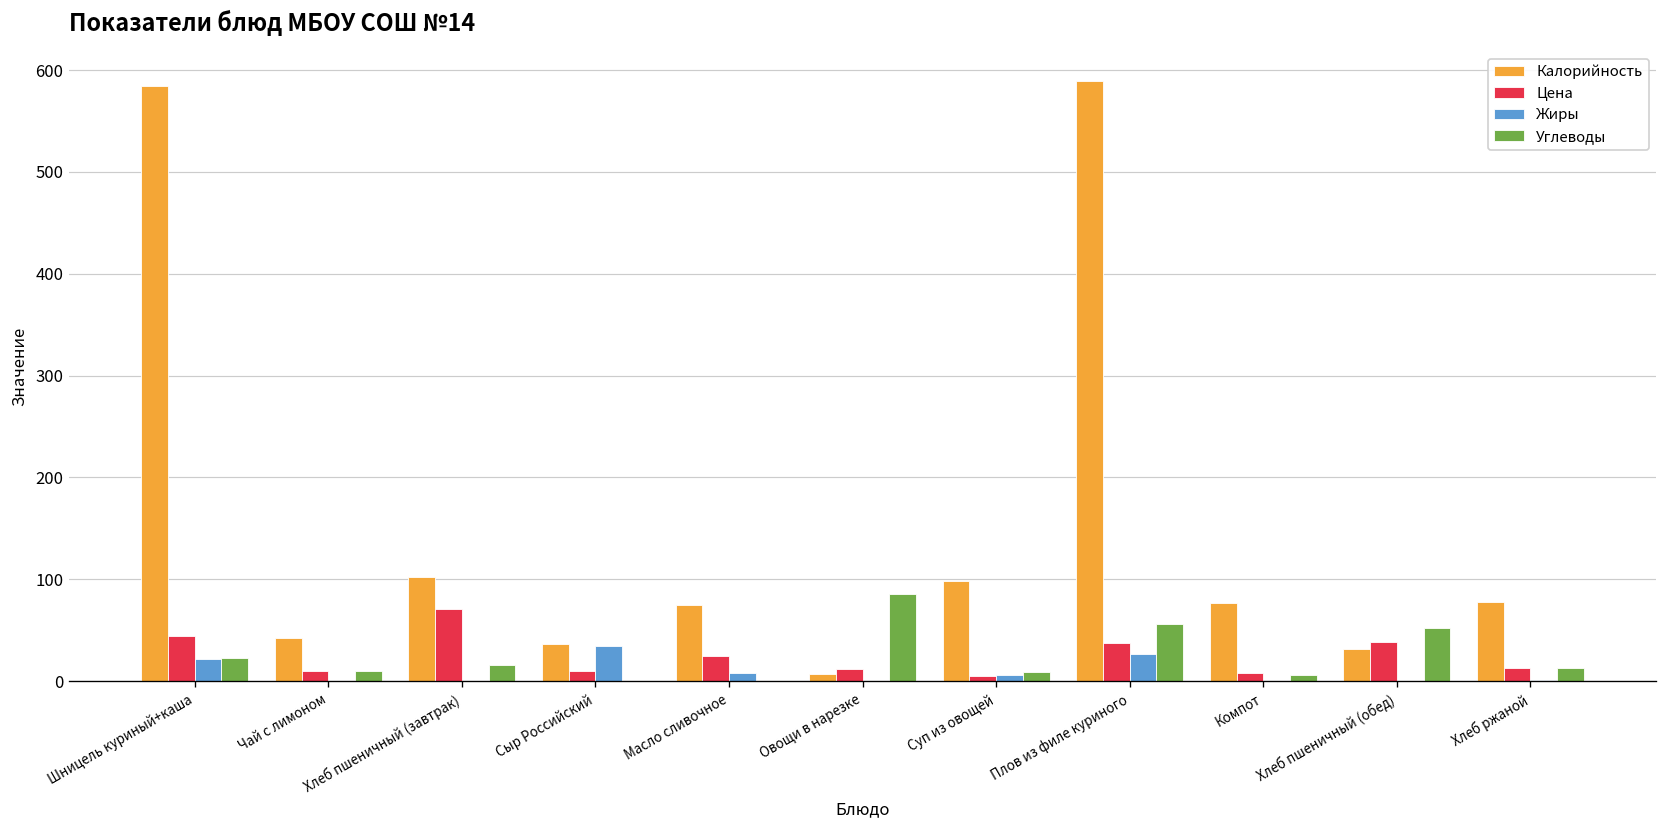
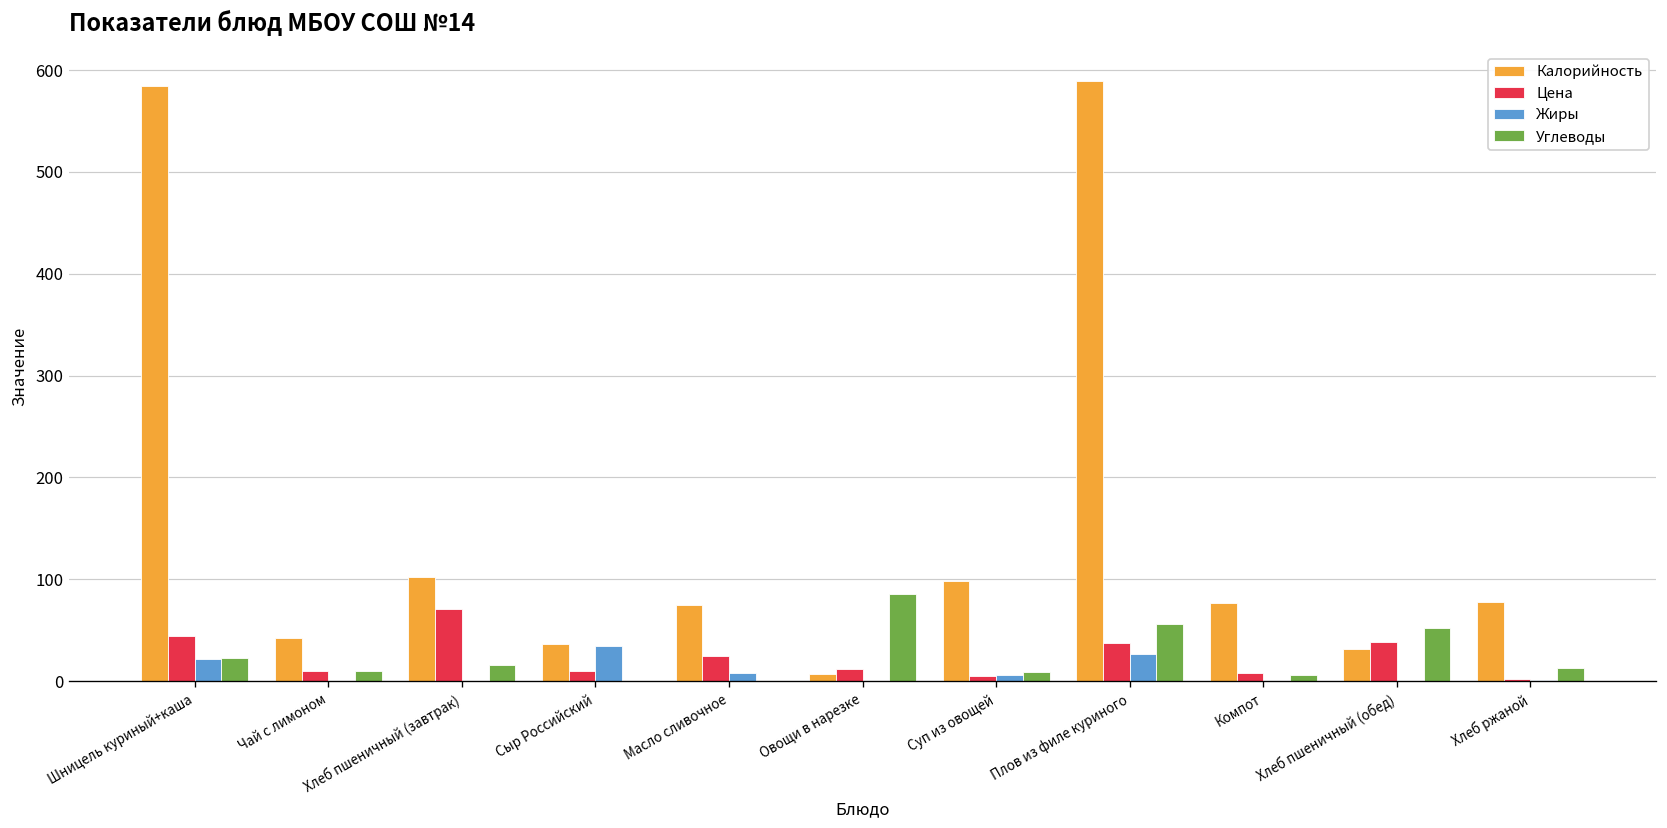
Цена, Хлеб ржаной: 10 -> 0
